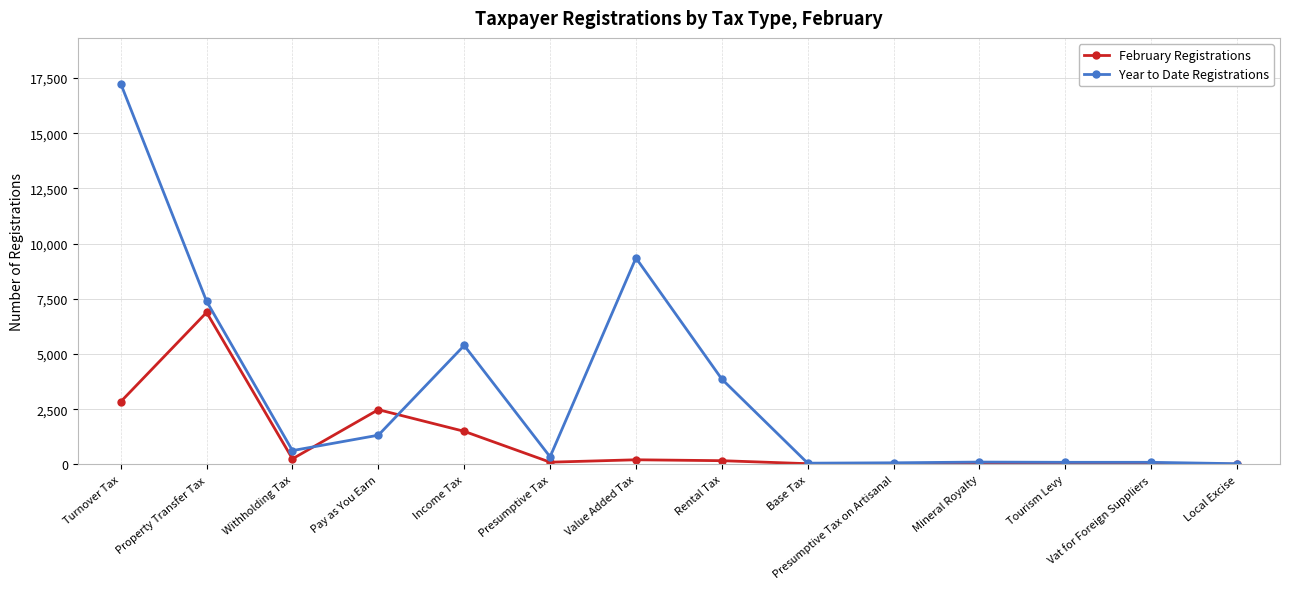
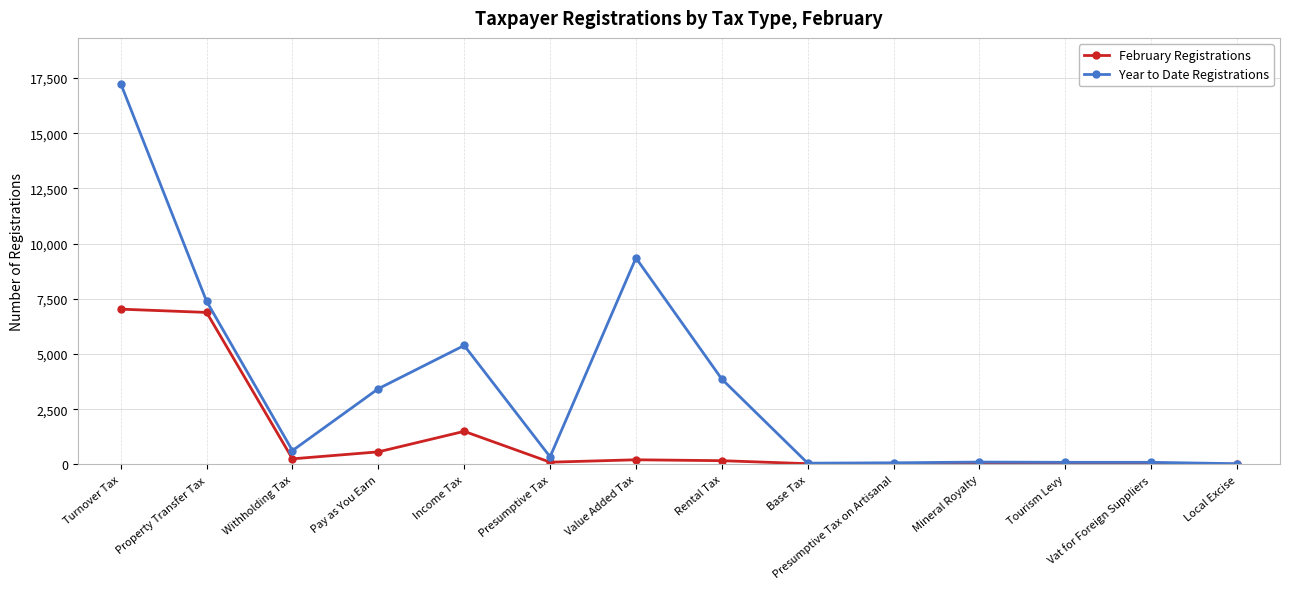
February Registrations, Turnover Tax: 2,800 -> 7,000
February Registrations, Pay as You Earn: 2,500 -> 600
Year to Date Registrations, Pay as You Earn: 1,300 -> 3,400
